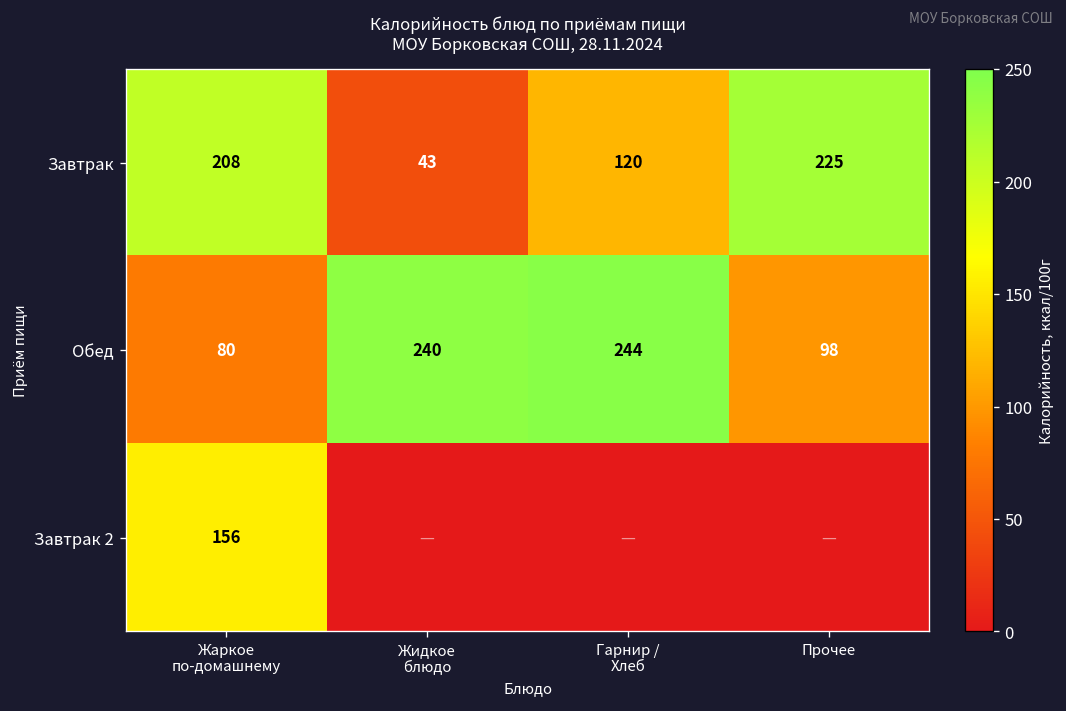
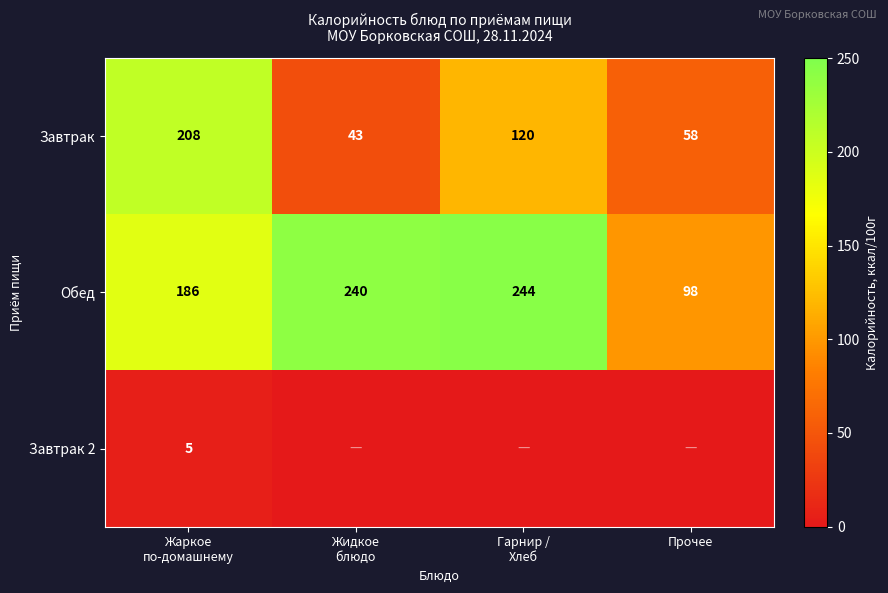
Завтрак, Прочее: 225 -> 58
Обед, Жаркое по-домашнему: 80 -> 186
Завтрак 2, Жаркое по-домашнему: 156 -> 5
